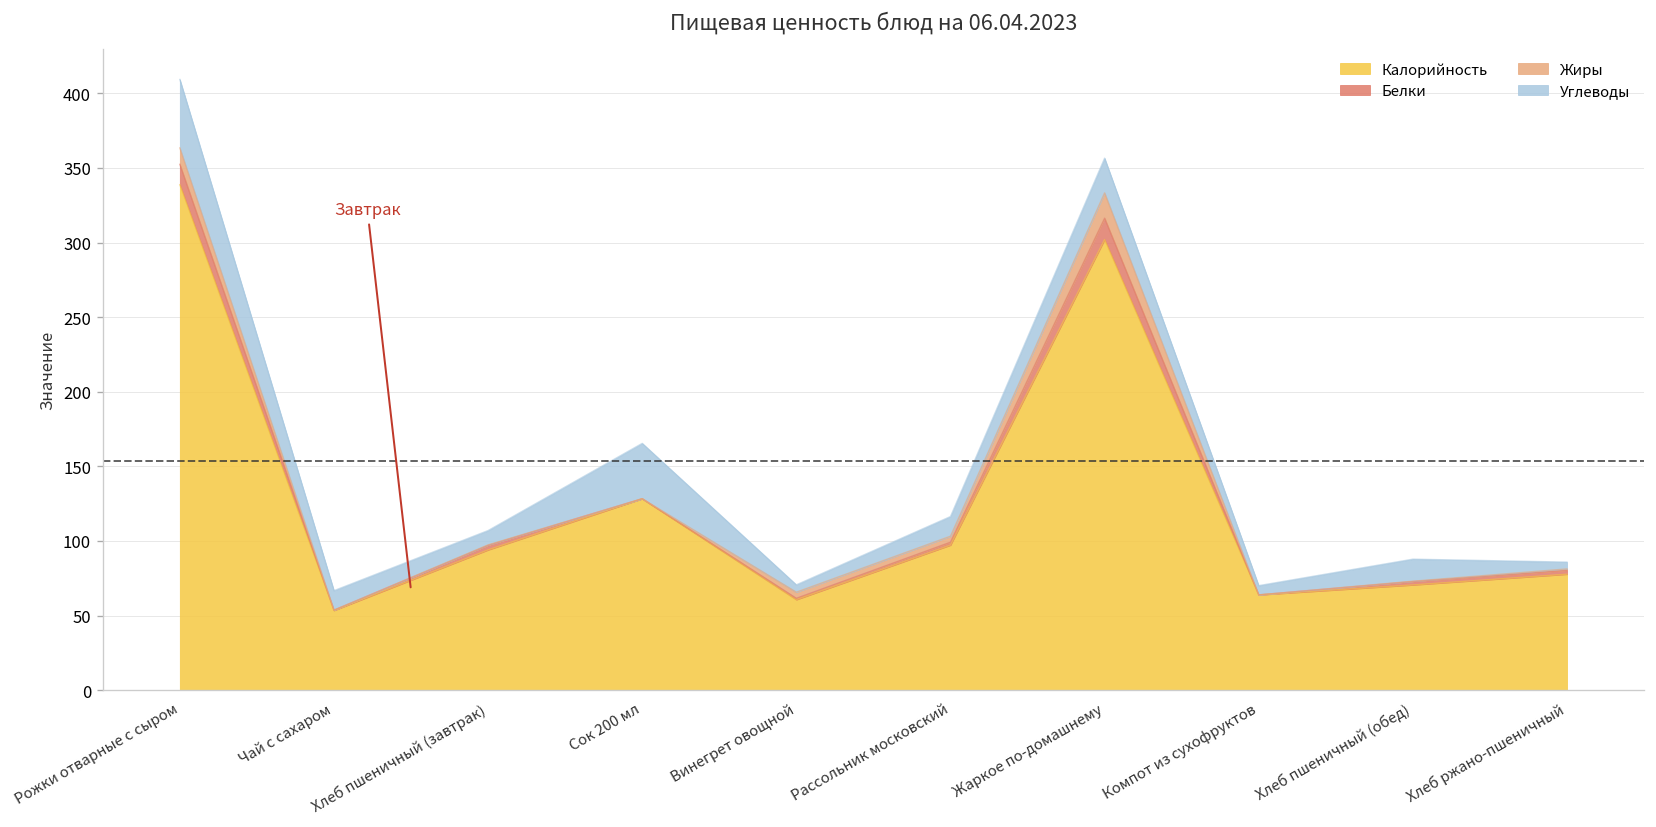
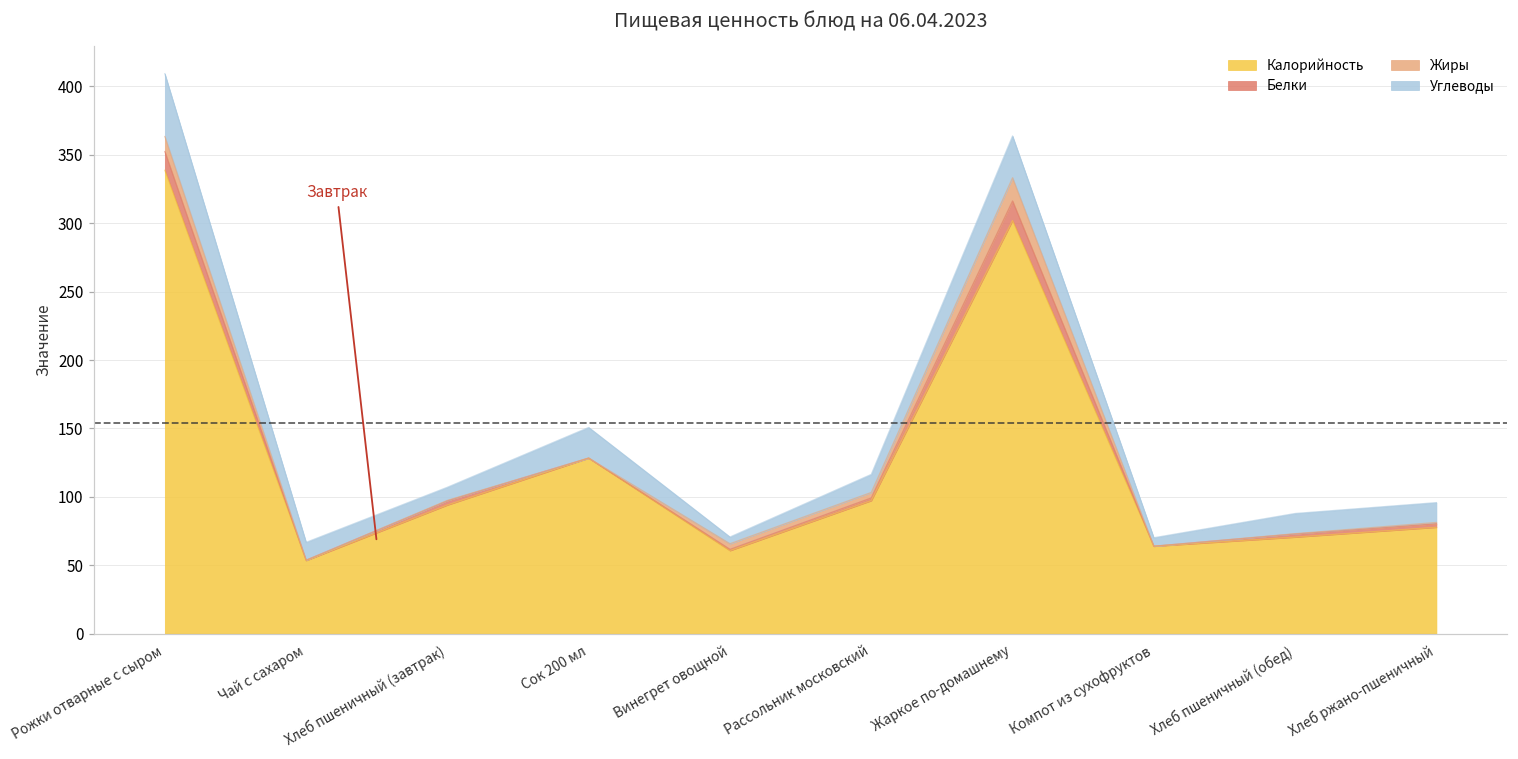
Углеводы, Сок 200 мл: 37 -> 22
Углеводы, Жаркое по-домашнему: 23 -> 31
Углеводы, Хлеб ржано-пшеничный: 5 -> 14
